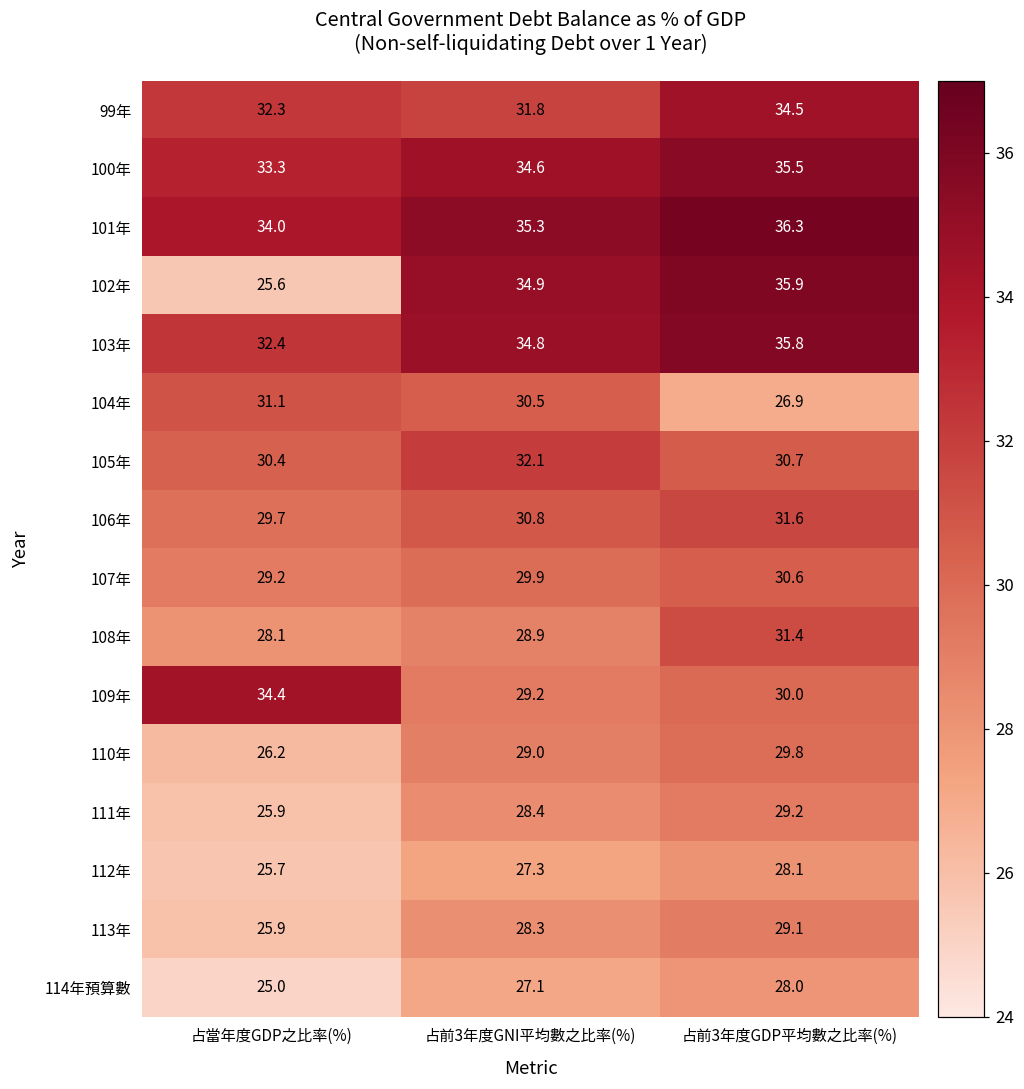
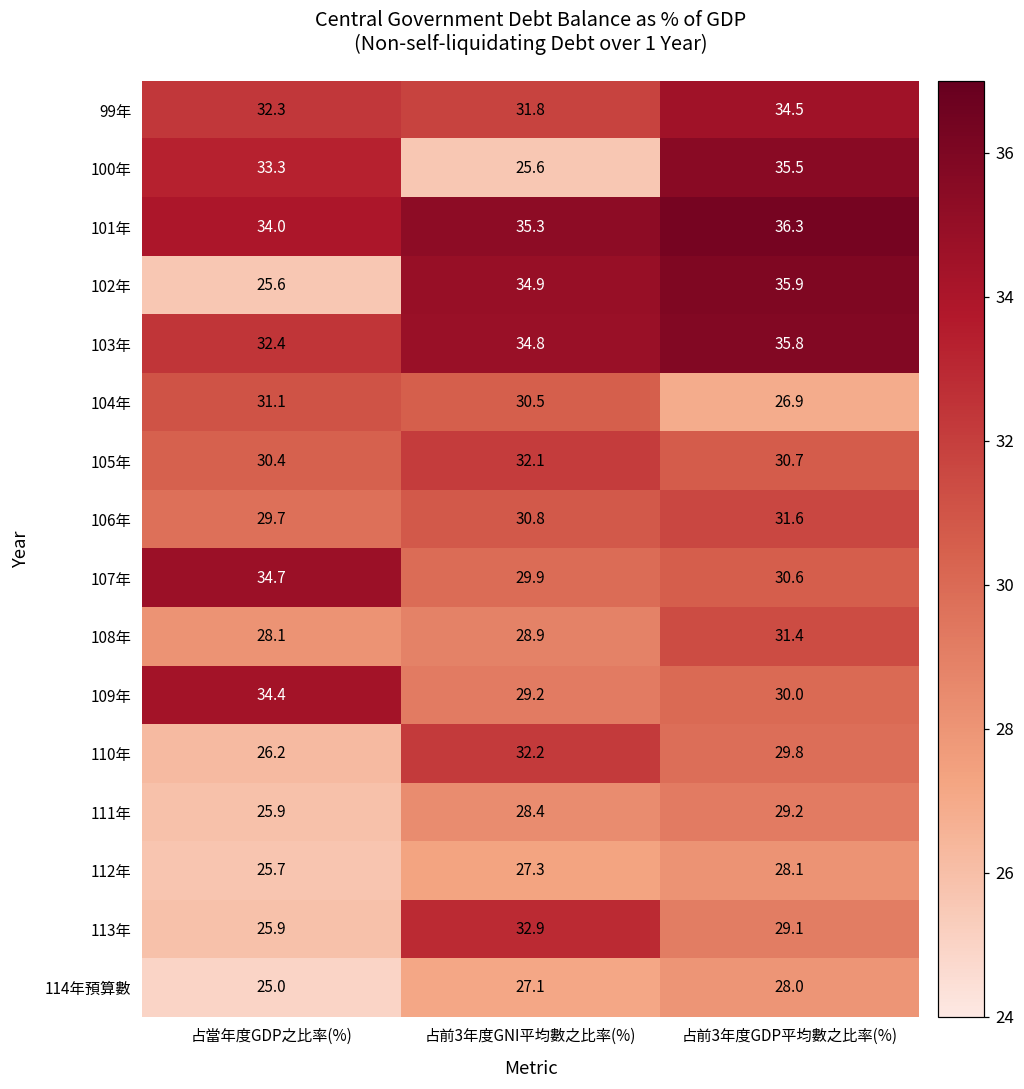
100年, 占前3年度GNI平均數之比率(%): 34.6 -> 25.6
107年, 占當年度GDP之比率(%): 29.2 -> 34.7
110年, 占前3年度GNI平均數之比率(%): 29.0 -> 32.2
113年, 占前3年度GNI平均數之比率(%): 28.3 -> 32.9
